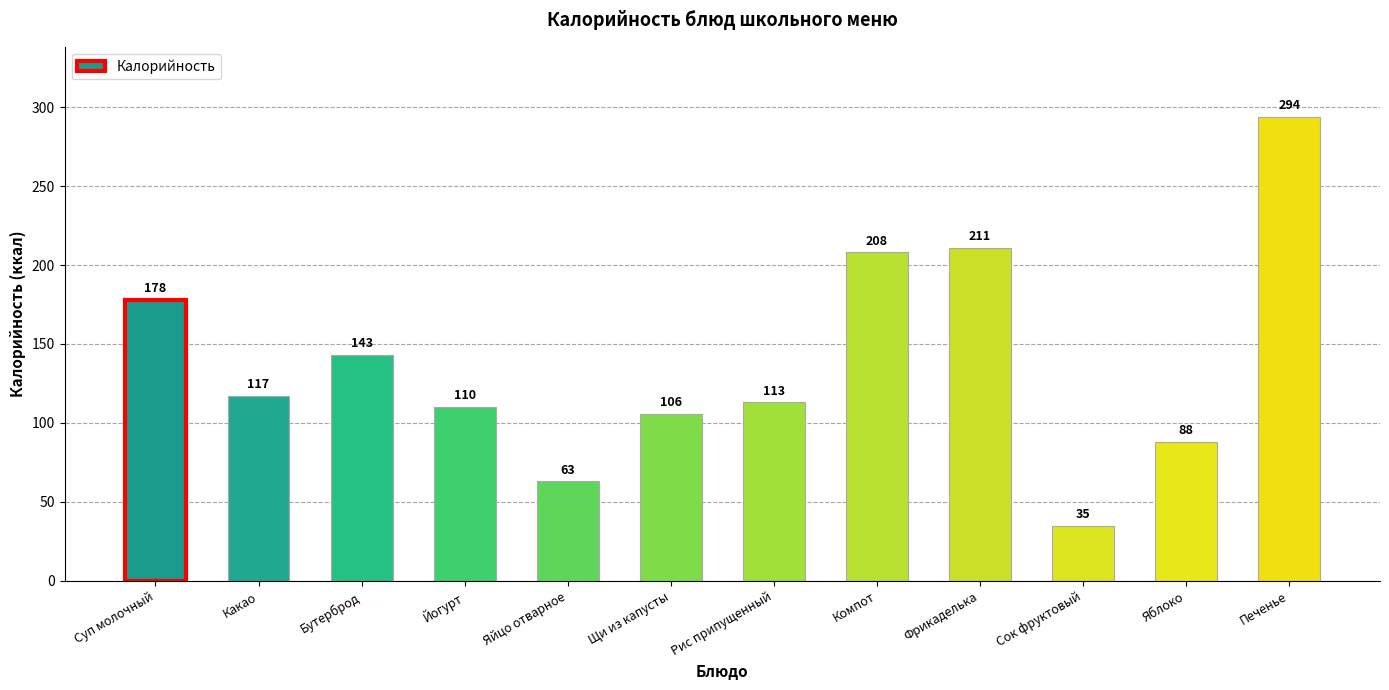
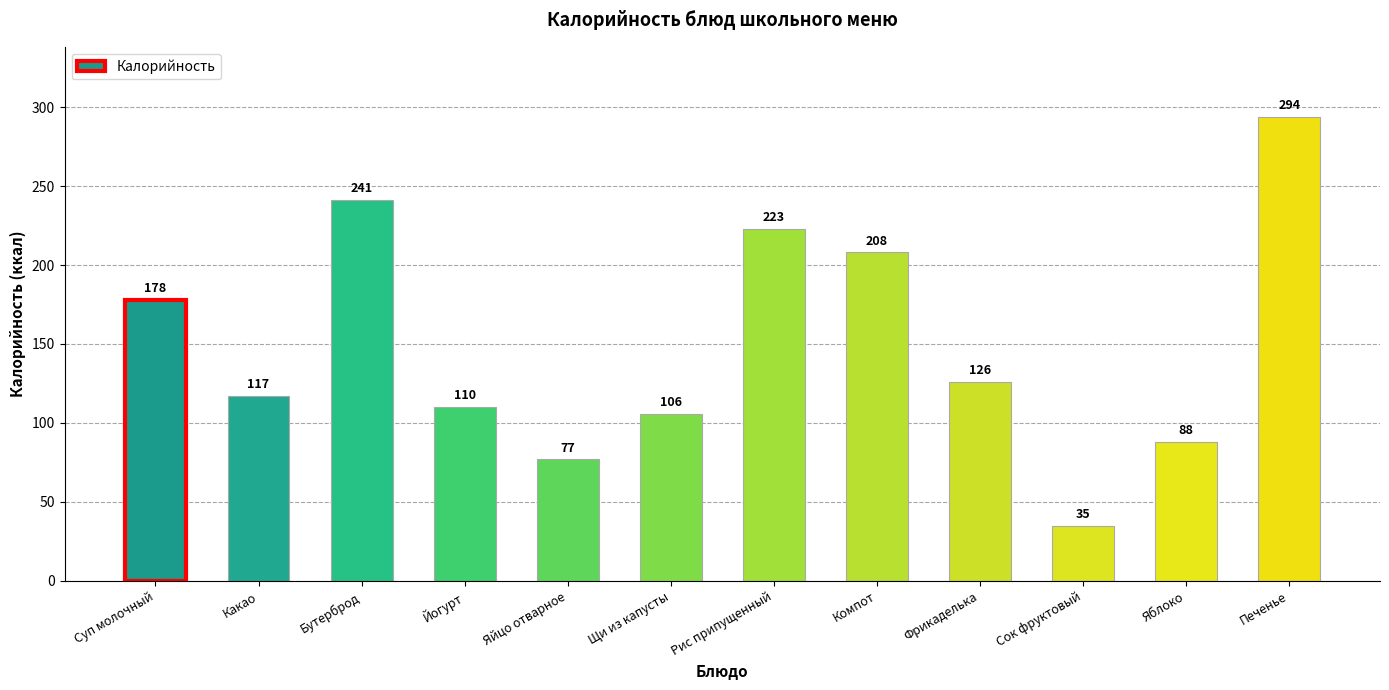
Бутерброд: 143 -> 241
Яйцо отварное: 63 -> 77
Рис припущенный: 113 -> 223
Фрикаделька: 211 -> 126
